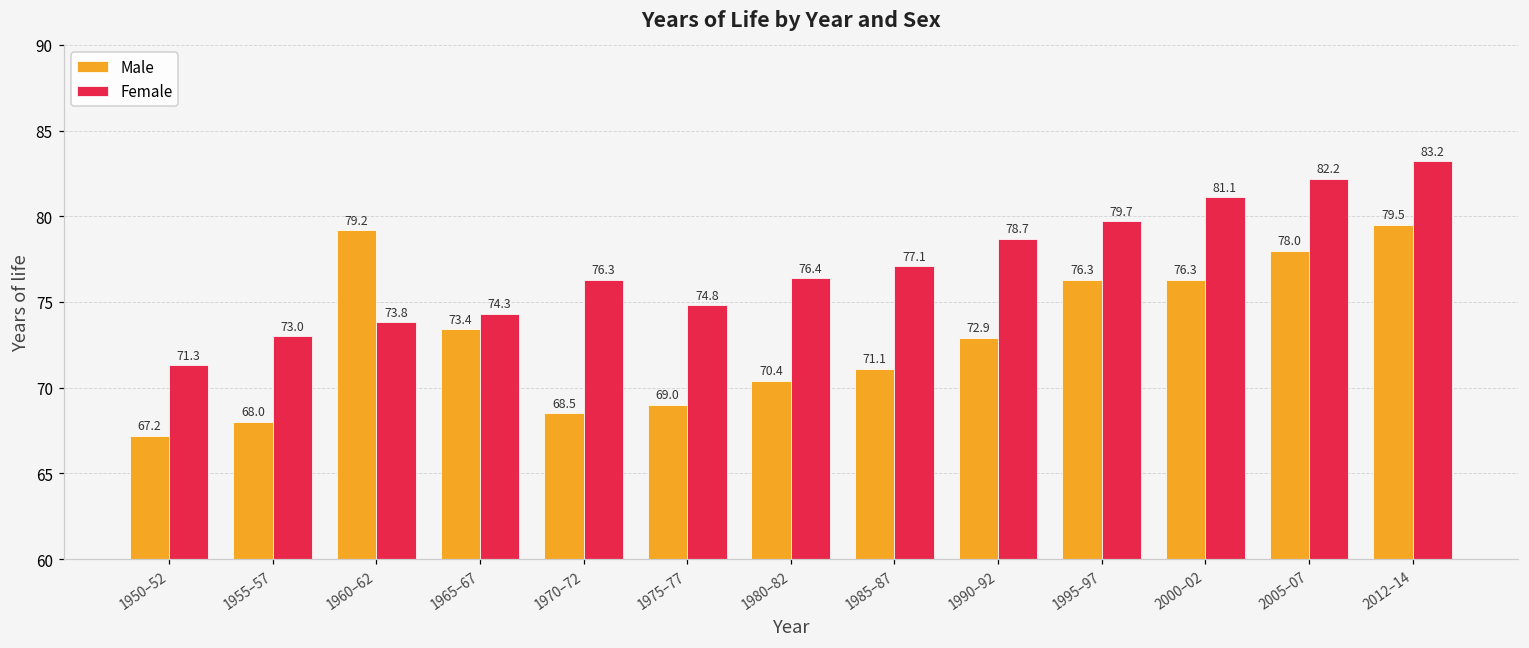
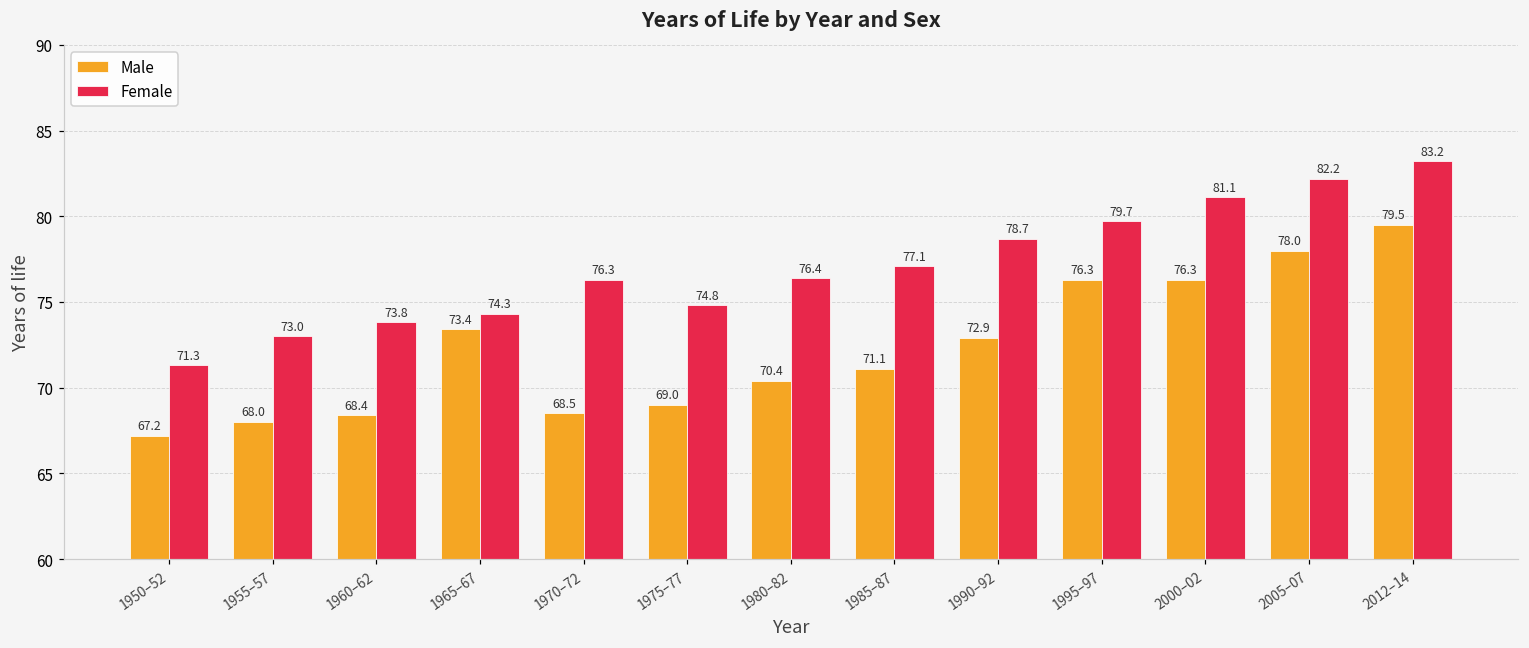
Male, 1960–62: 79.2 -> 68.4
